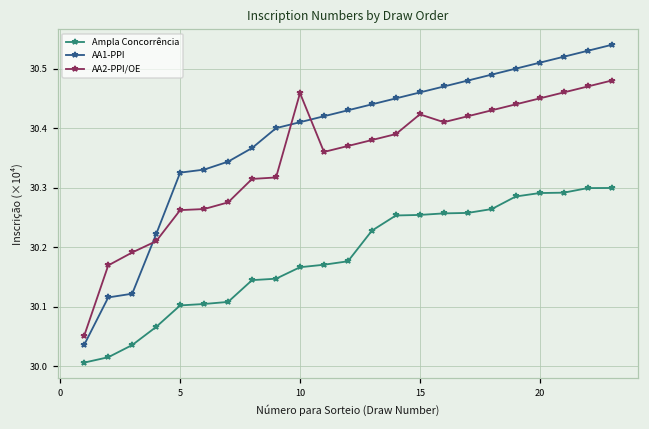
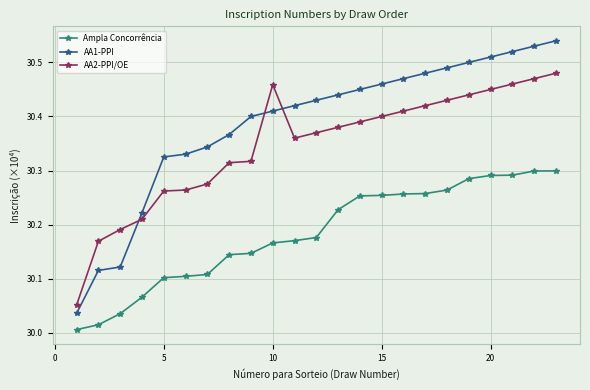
AA2-PPI/OE, 15: 30.42 -> 30.40
